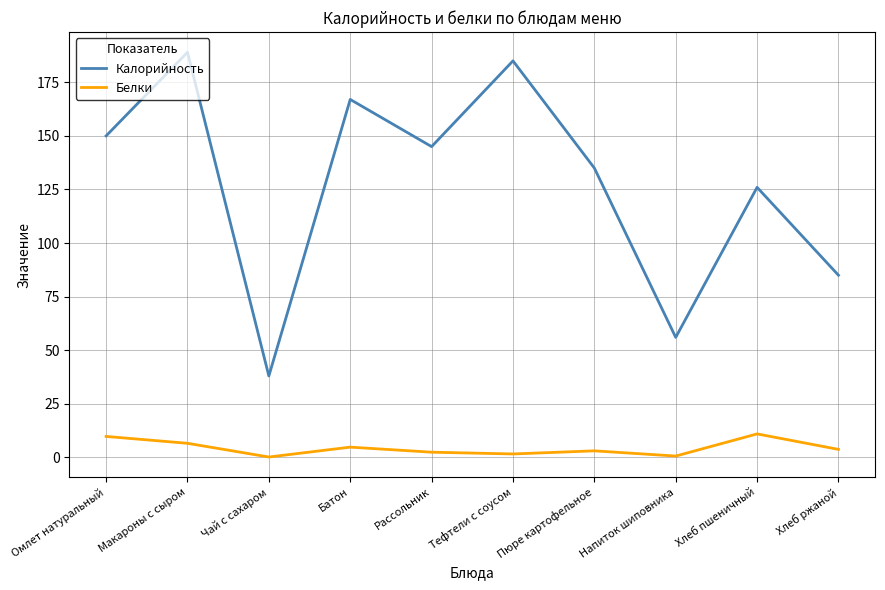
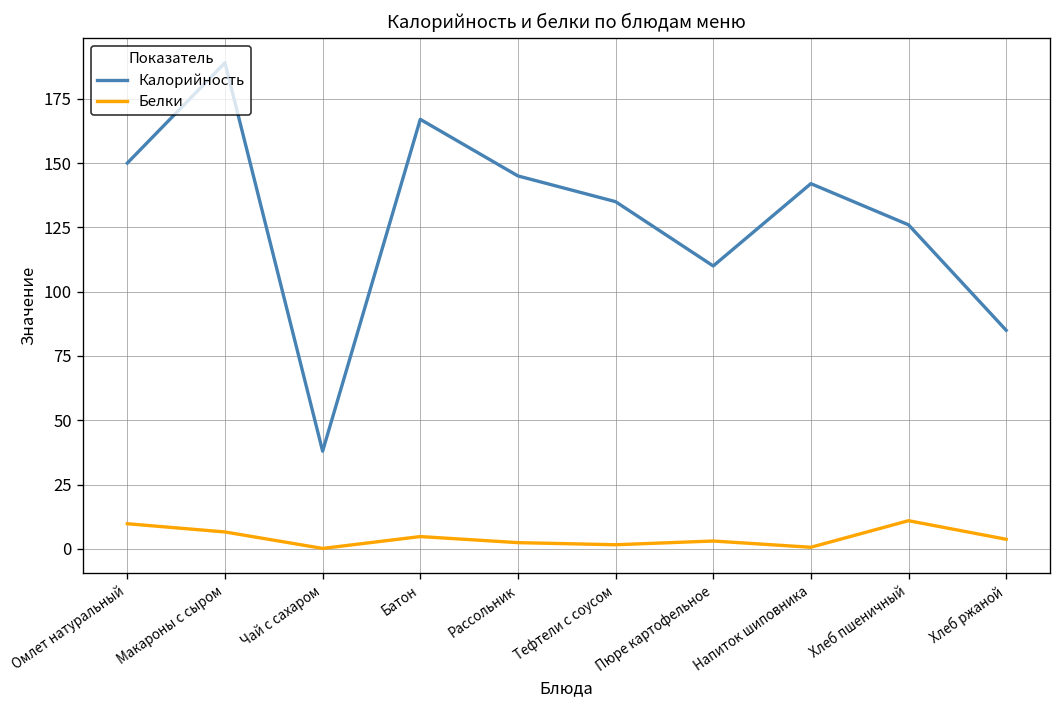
Калорийность, Тефтели с соусом: 185 -> 135
Калорийность, Пюре картофельное: 135 -> 110
Калорийность, Напиток шиповника: 56 -> 142
